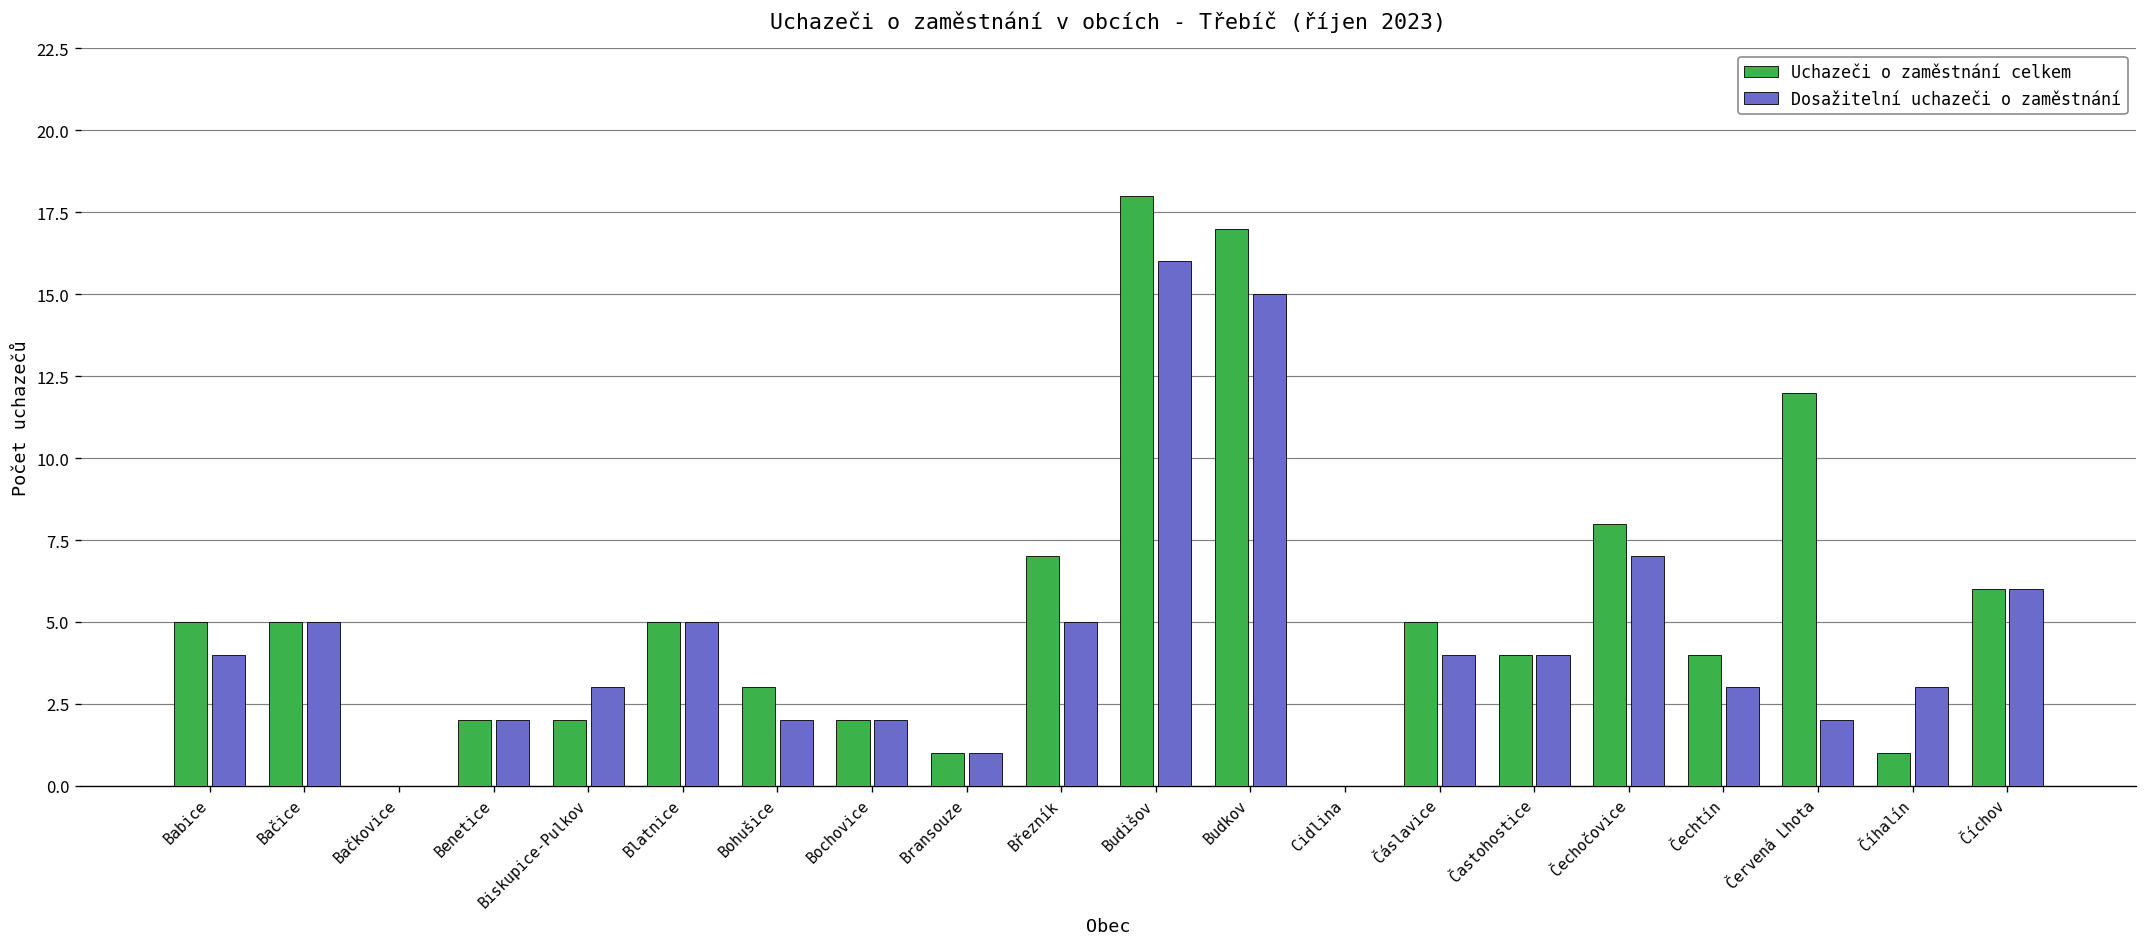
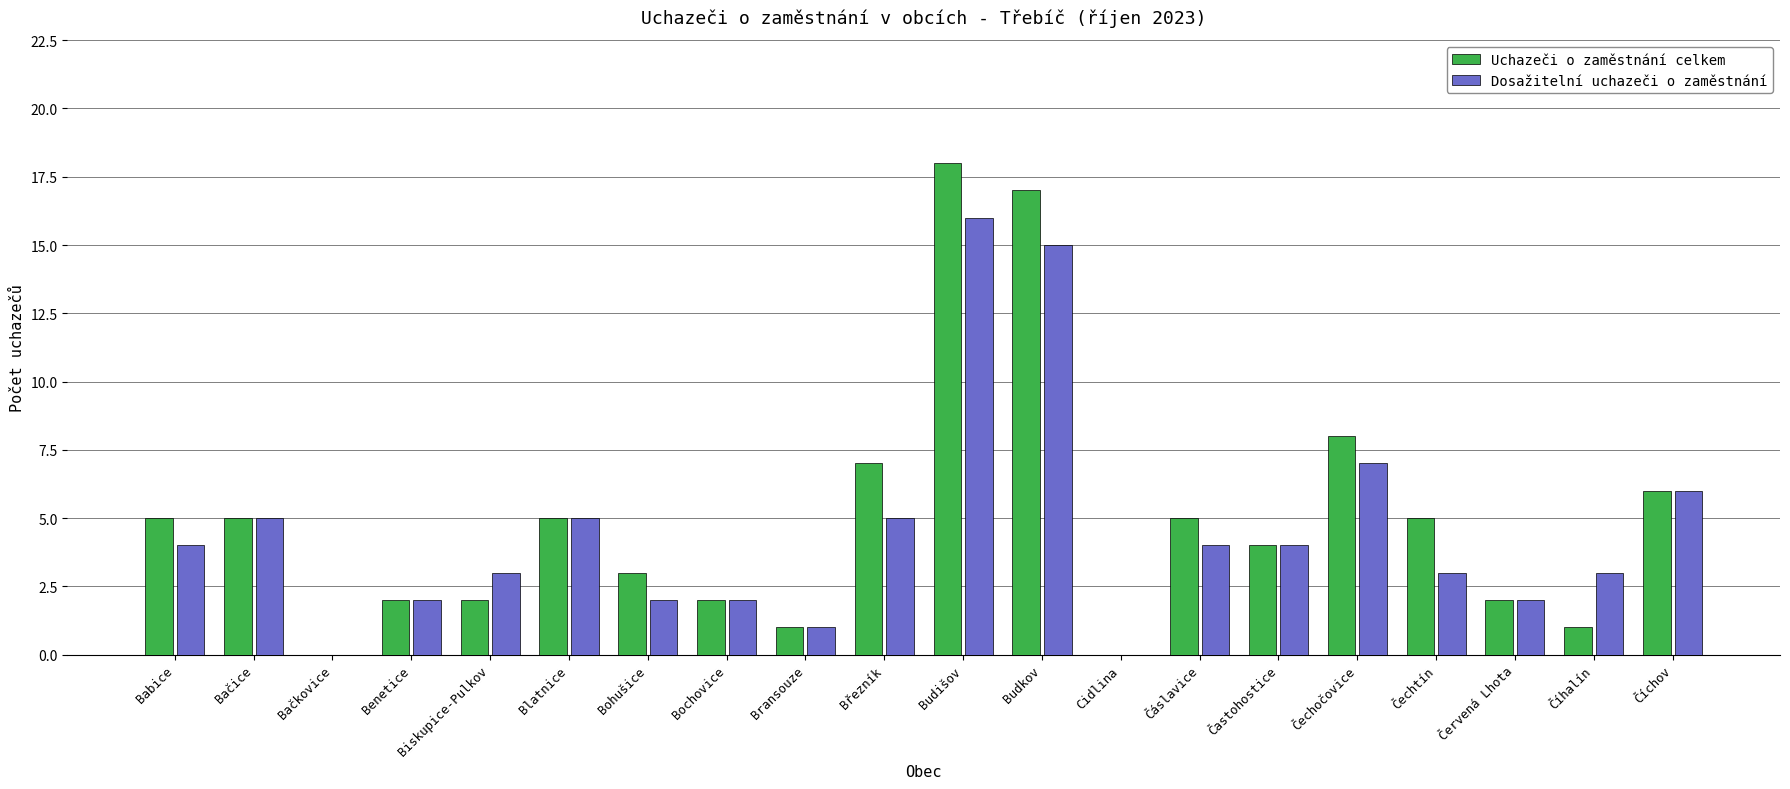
Uchazeči o zaměstnání celkem, Čechtín: 4 -> 5
Uchazeči o zaměstnání celkem, Červená Lhota: 12 -> 2
